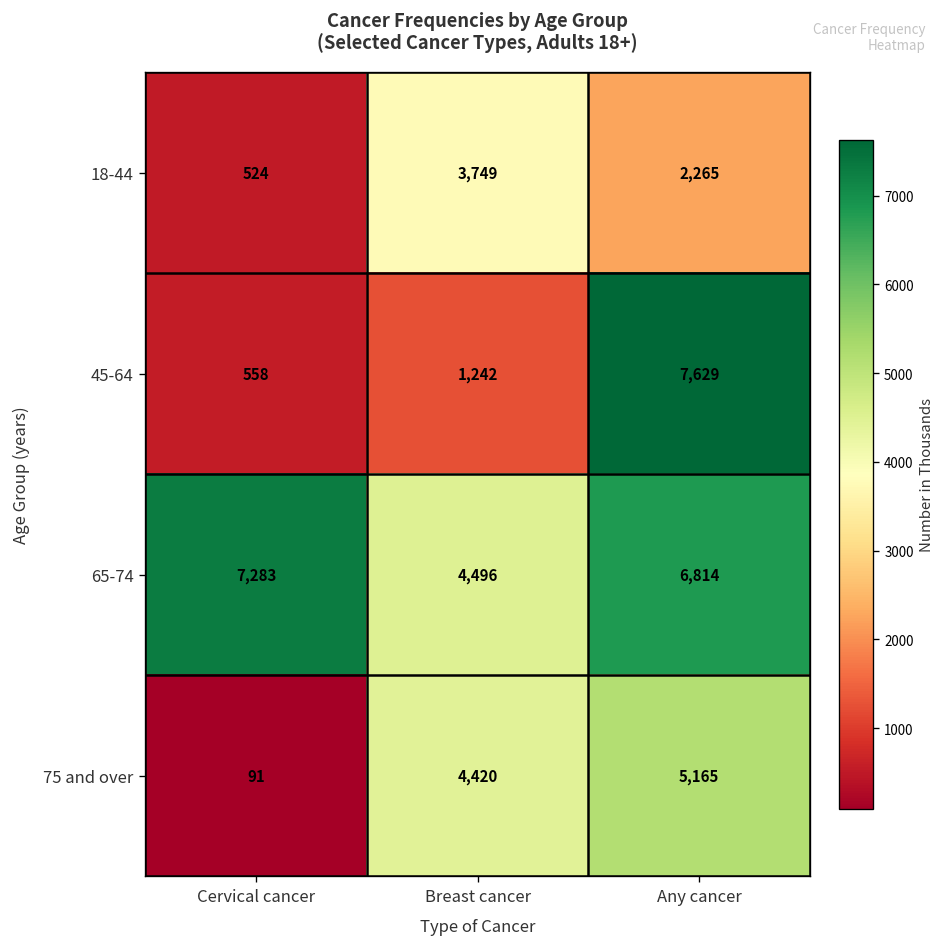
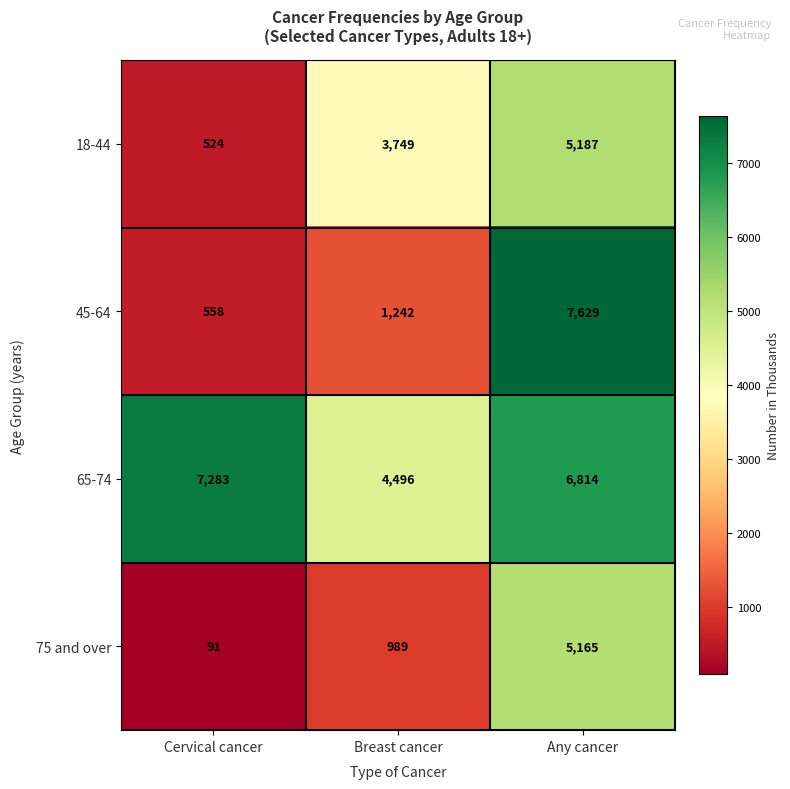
18-44, Any cancer: 2,265 -> 5,187
75 and over, Breast cancer: 4,420 -> 989
